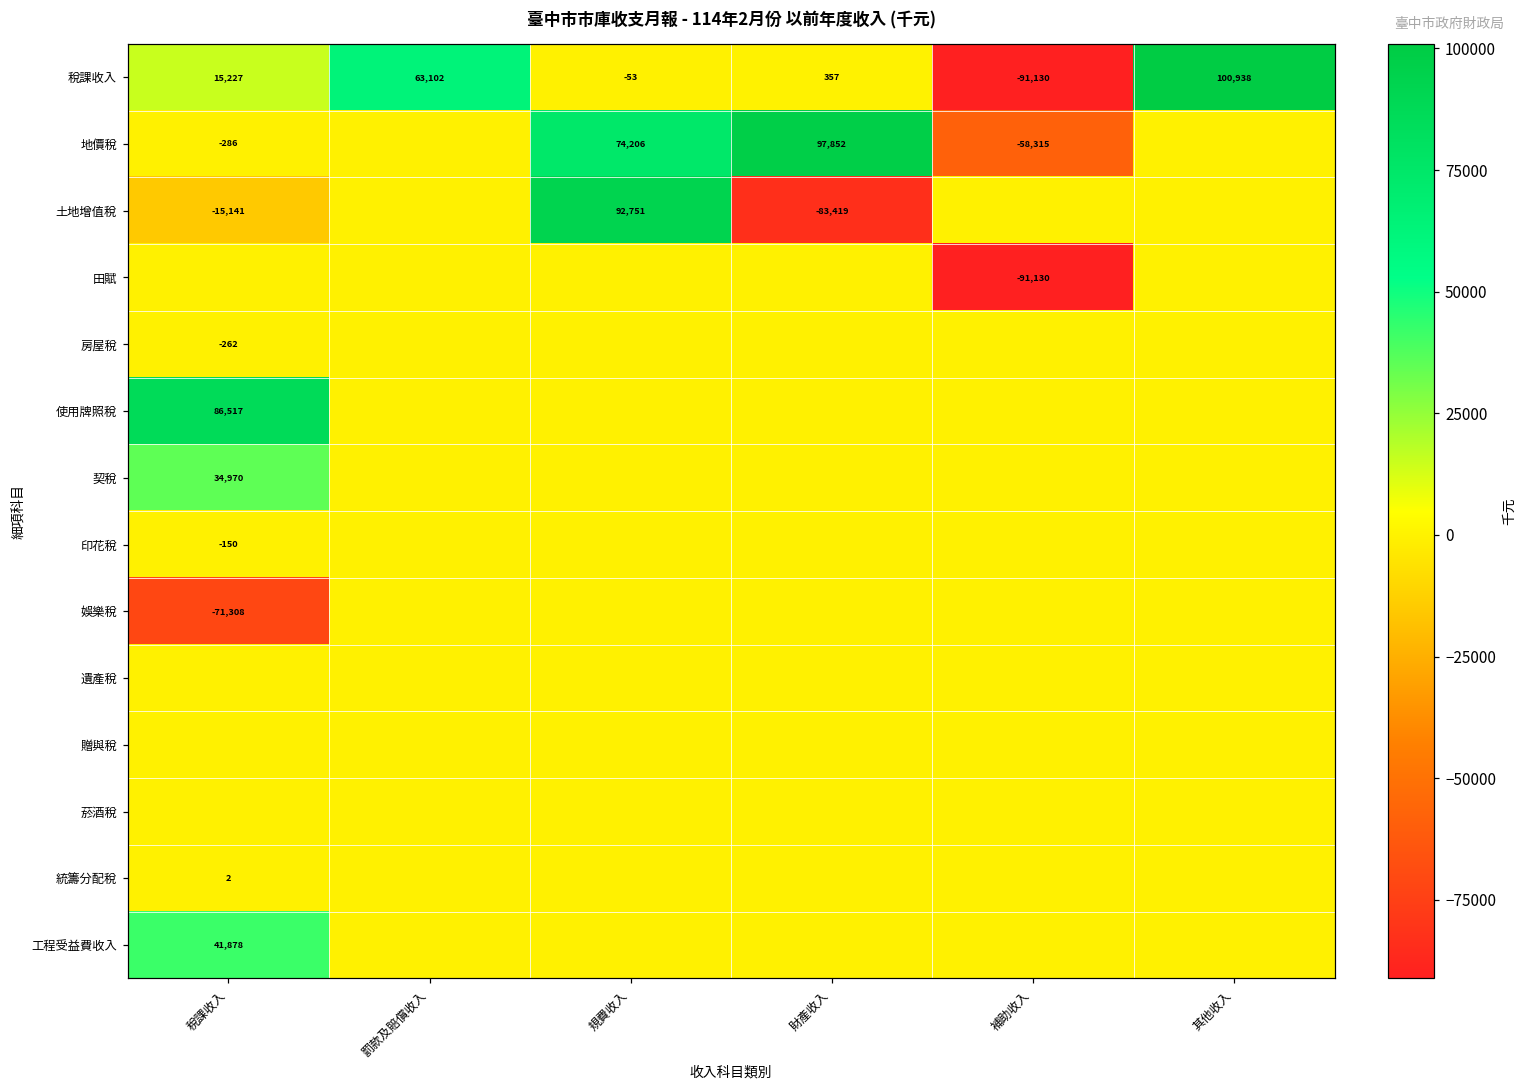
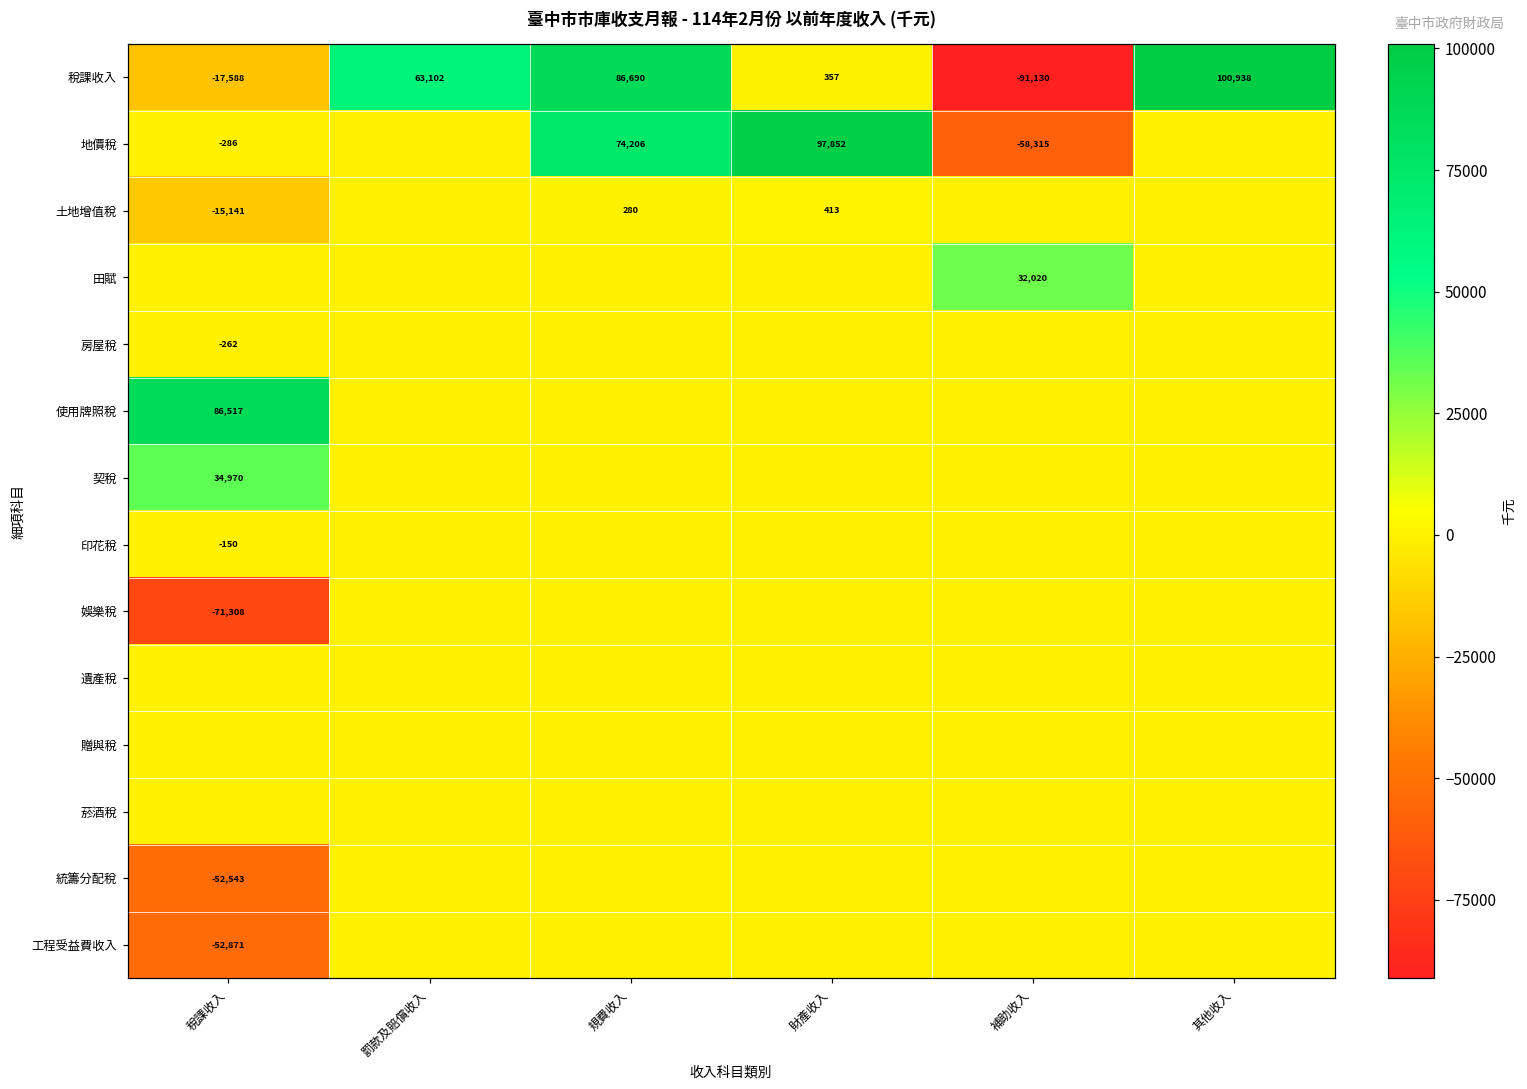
稅課收入, 稅課收入: 15,227 -> -17,588
稅課收入, 規費收入: -53 -> 86,690
土地增值稅, 規費收入: 92,751 -> 280
土地增值稅, 財產收入: -83,419 -> 413
田賦, 補助收入: -91,130 -> 32,020
統籌分配稅, 稅課收入: 2 -> -52,543
工程受益費收入, 稅課收入: 41,878 -> -52,871
